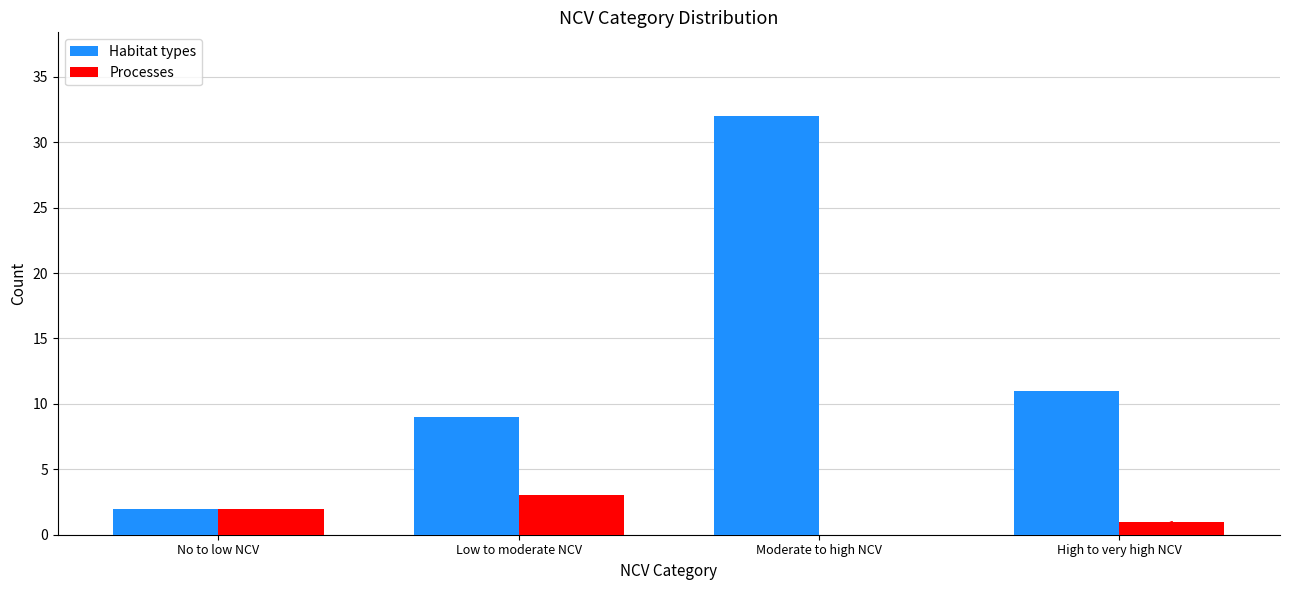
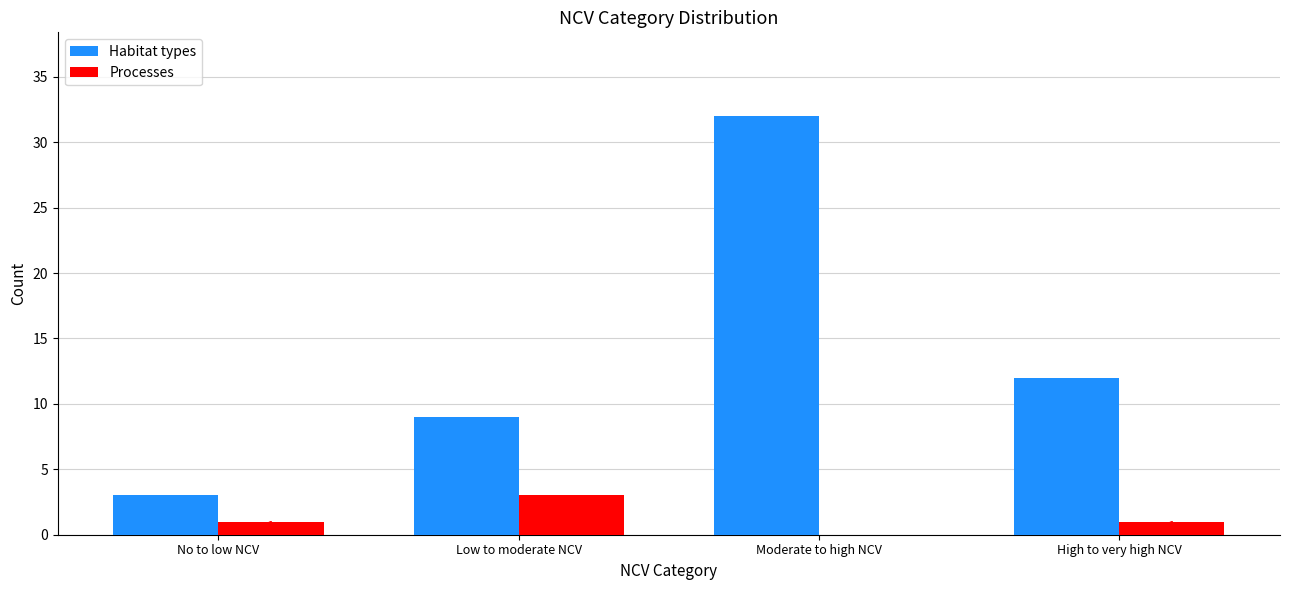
Habitat types, No to low NCV: 2 -> 3
Processes, No to low NCV: 2 -> 1
Habitat types, High to very high NCV: 11 -> 12
